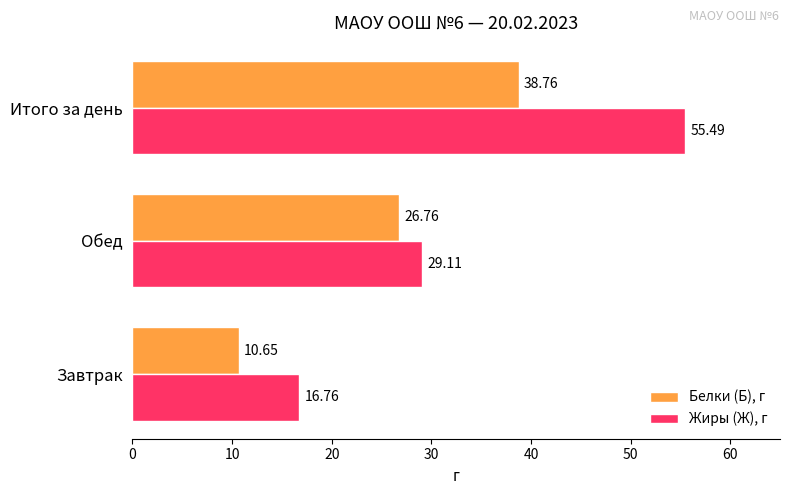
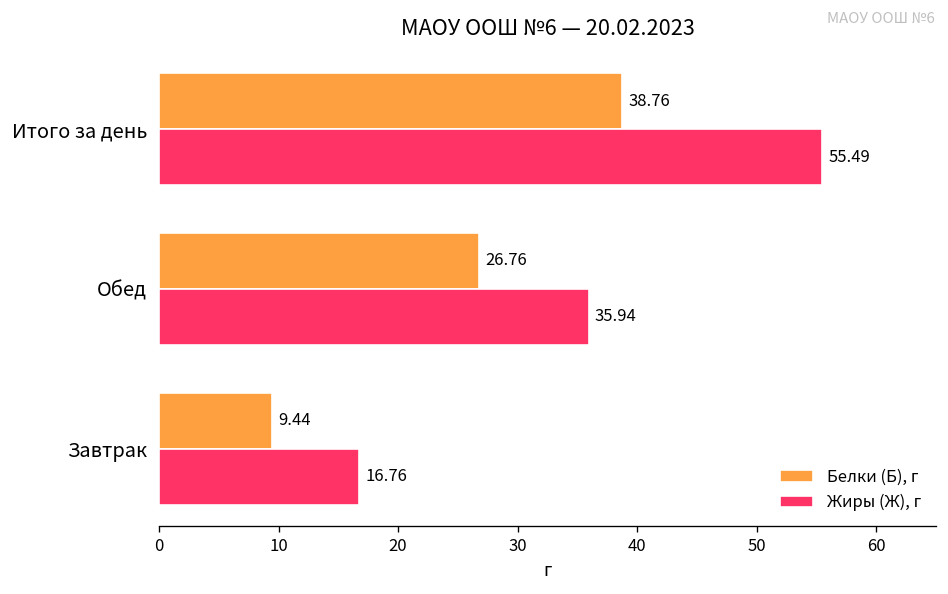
Жиры (Ж), г, Обед: 29.11 -> 35.94
Белки (Б), г, Завтрак: 10.65 -> 9.44
